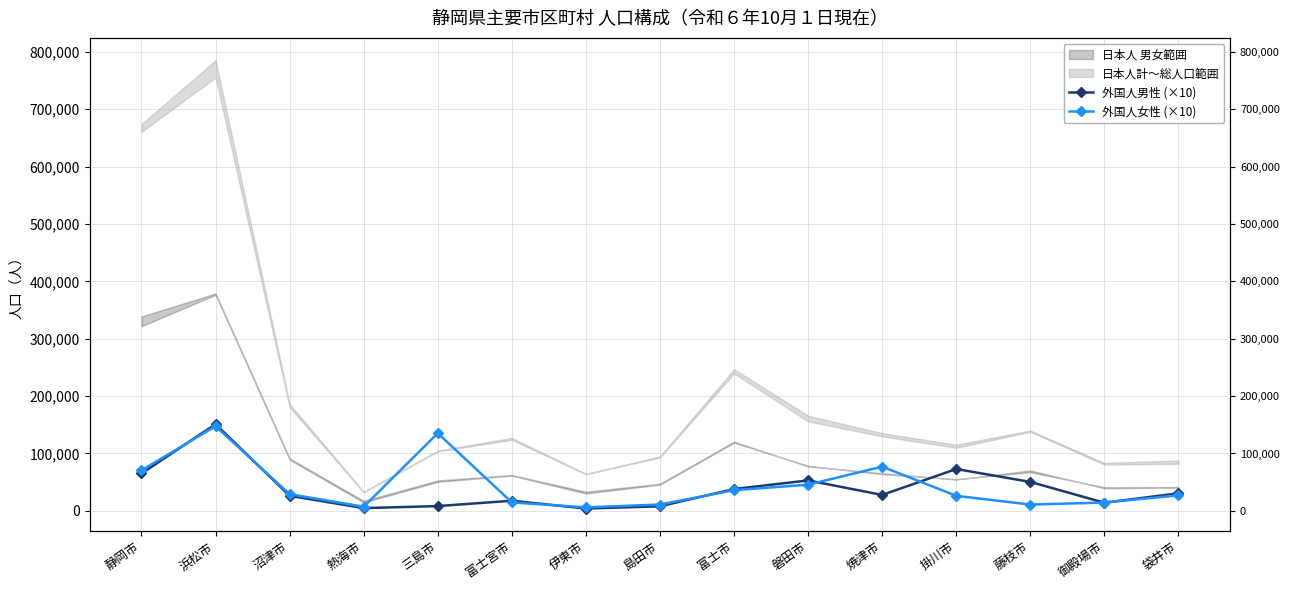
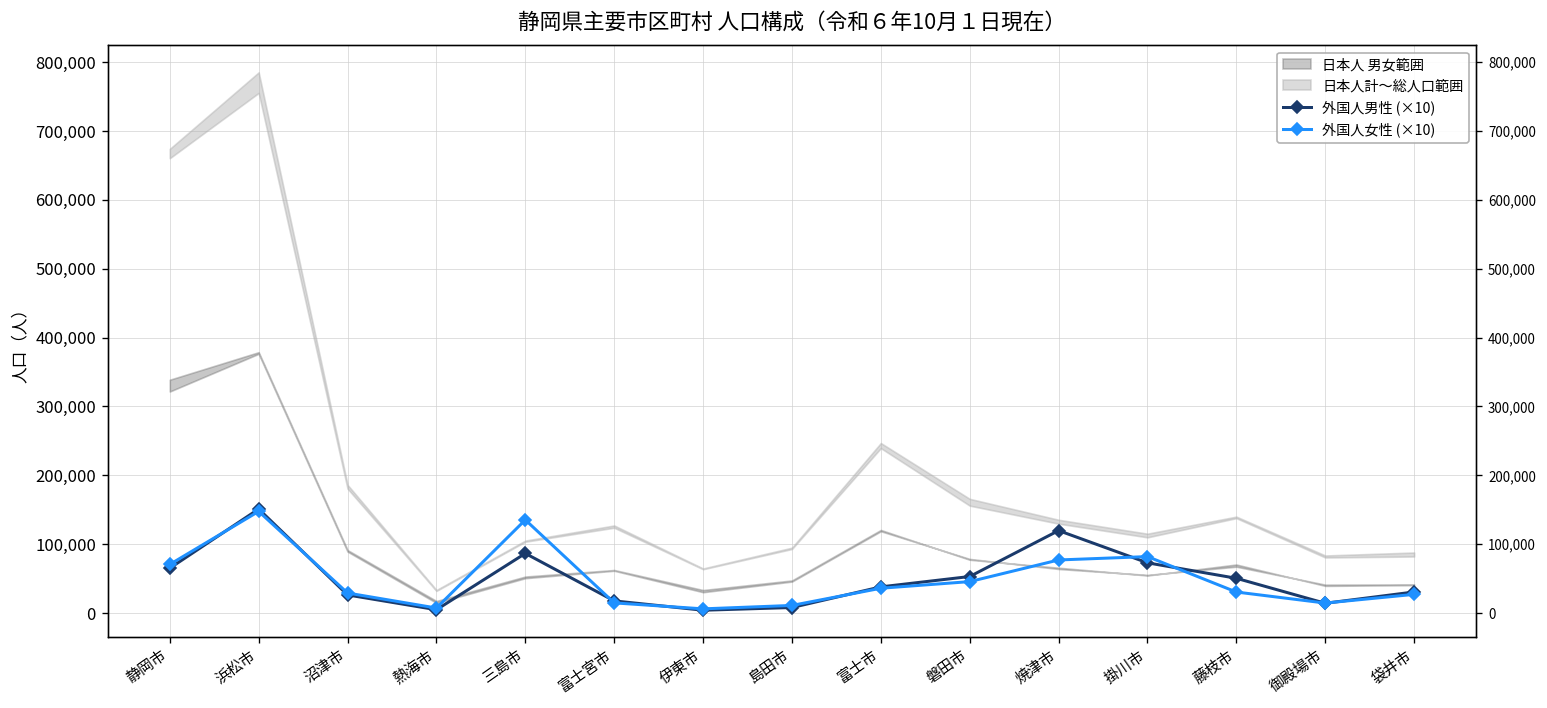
外国人男性 (×10), 三島市: 10,000 -> 90,000
外国人男性 (×10), 焼津市: 30,000 -> 120,000
外国人女性 (×10), 掛川市: 30,000 -> 80,000
外国人女性 (×10), 藤枝市: 10,000 -> 30,000
